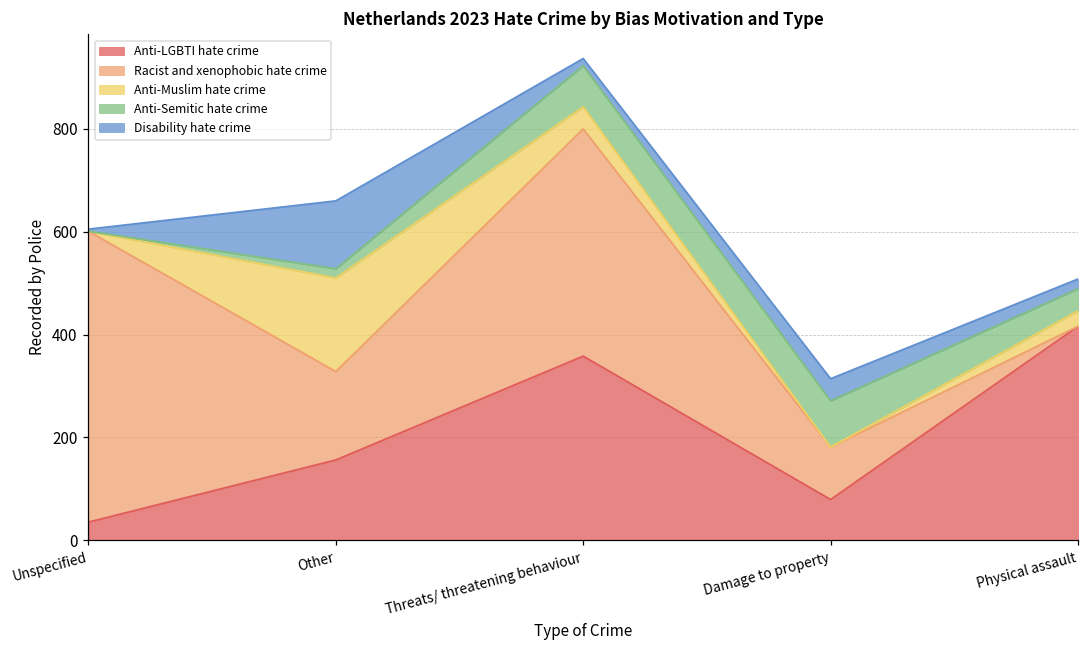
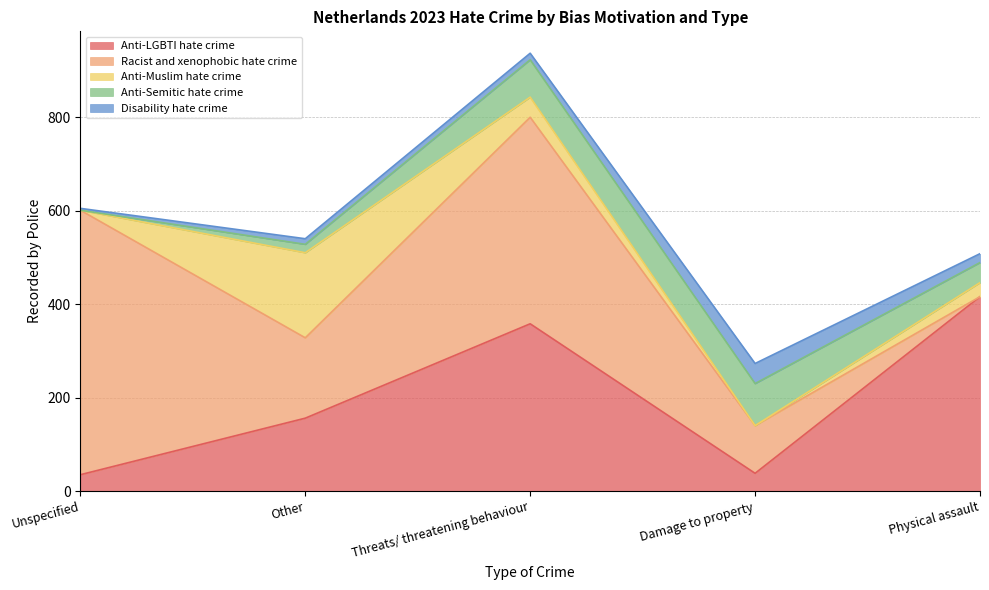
Disability hate crime, Other: 130 -> 10
Anti-LGBTI hate crime, Damage to property: 80 -> 40
